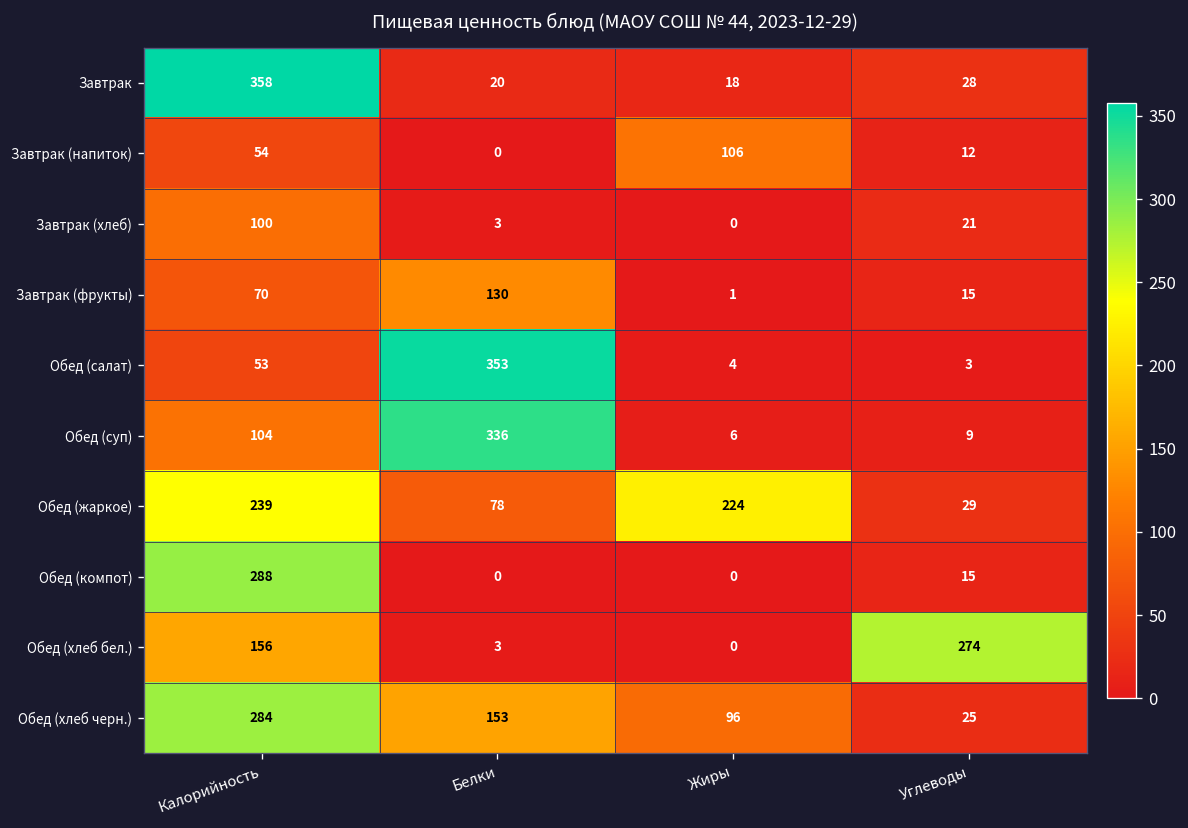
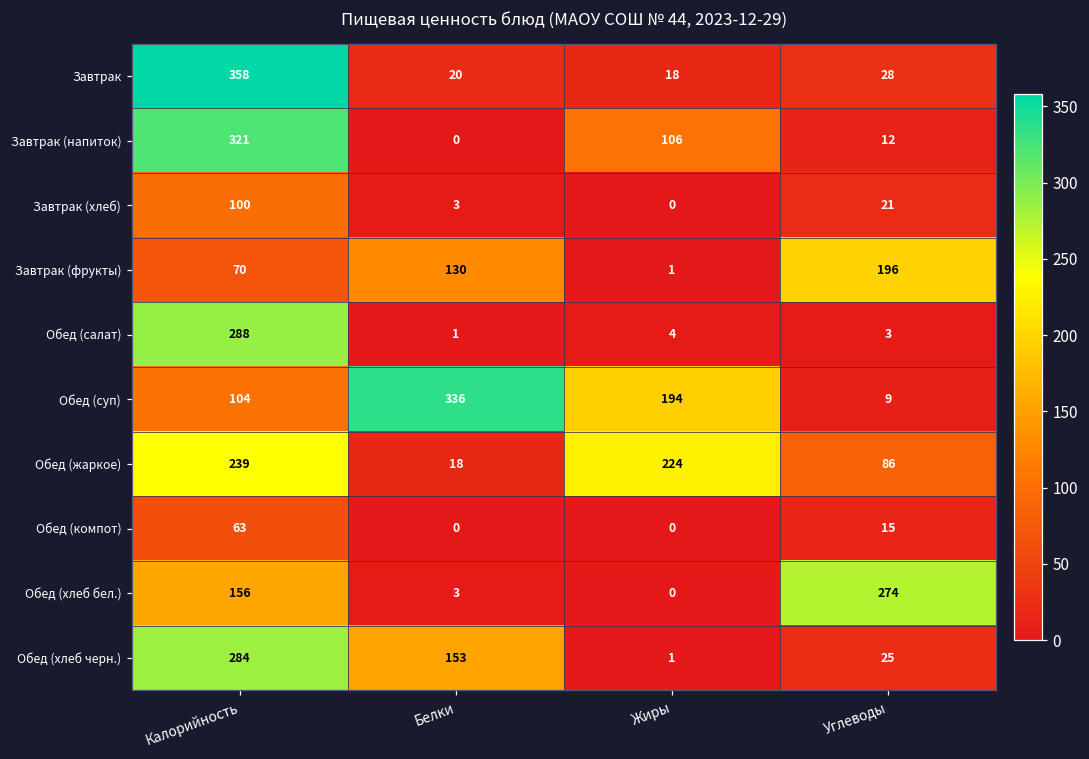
Завтрак (напиток), Калорийность: 54 -> 321
Завтрак (фрукты), Углеводы: 15 -> 196
Обед (салат), Калорийность: 53 -> 288
Обед (салат), Белки: 353 -> 1
Обед (суп), Жиры: 6 -> 194
Обед (жаркое), Белки: 78 -> 18
Обед (жаркое), Углеводы: 29 -> 86
Обед (компот), Калорийность: 288 -> 63
Обед (хлеб черн.), Жиры: 96 -> 1
